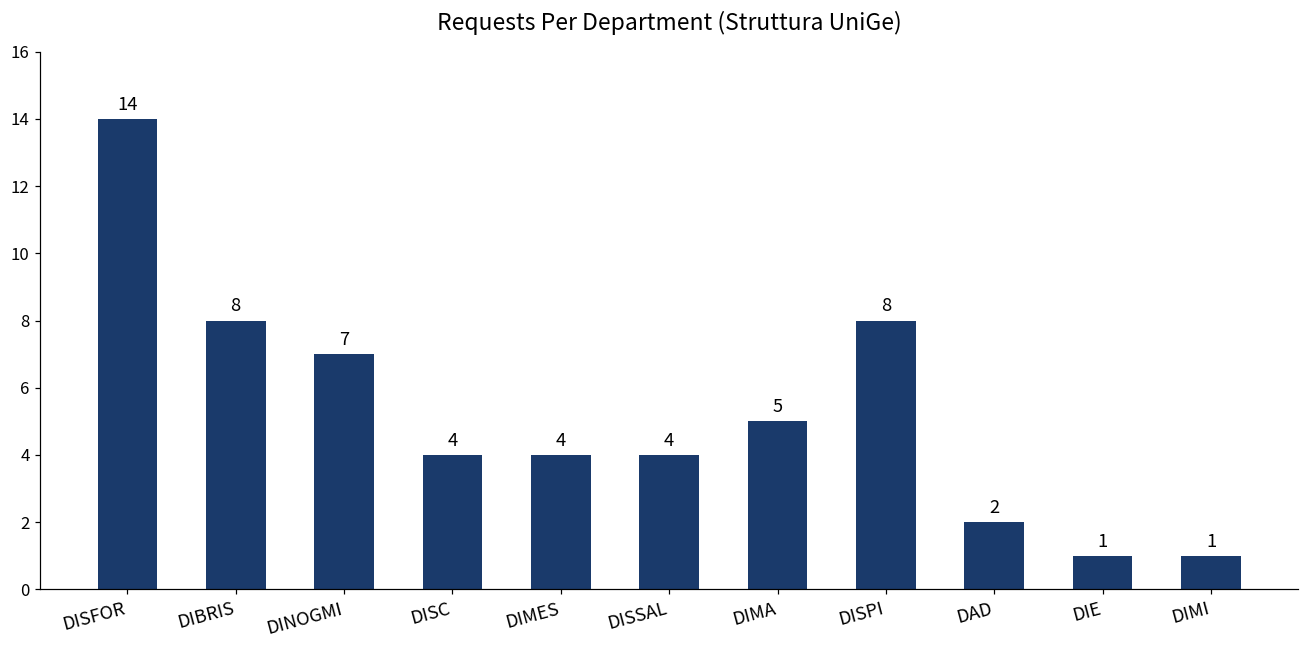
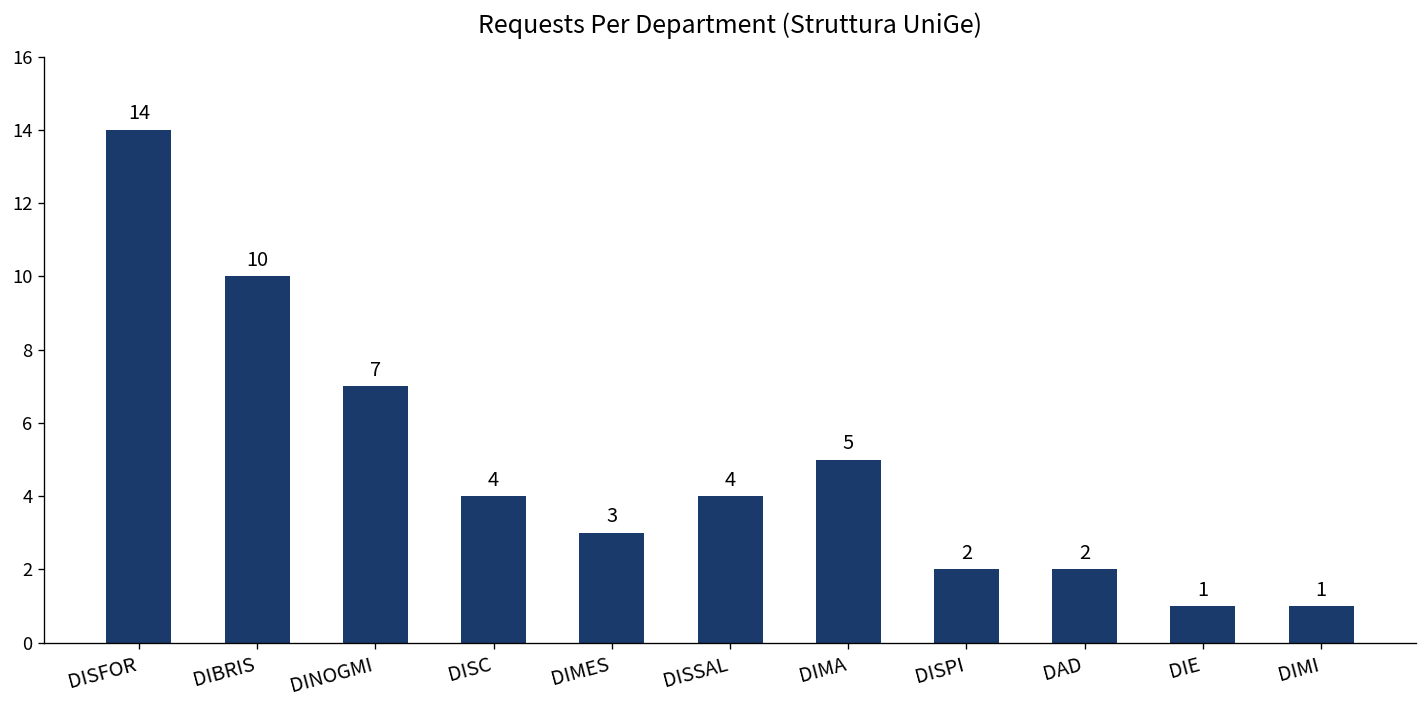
DIBRIS: 8 -> 10
DIMES: 4 -> 3
DISPI: 8 -> 2
